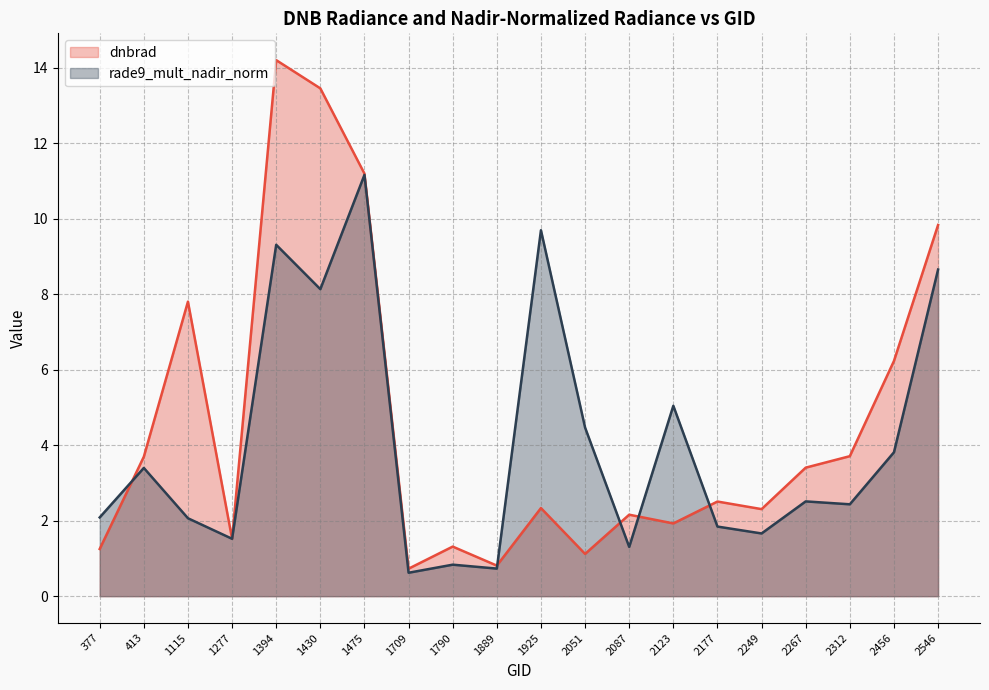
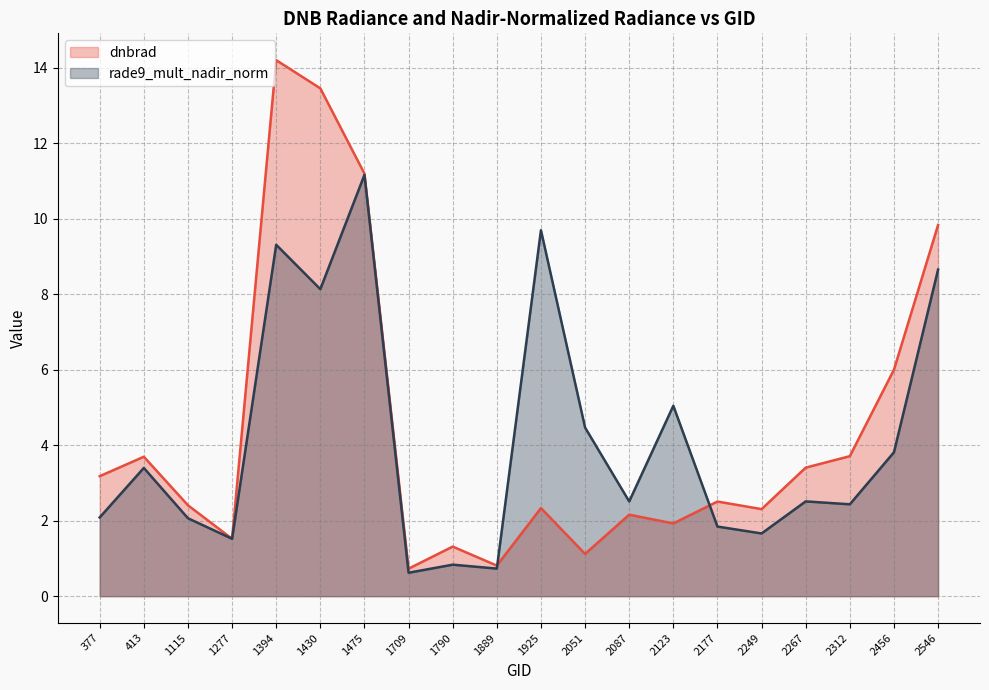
dnbrad, 377: 1.3 -> 3.2
dnbrad, 1115: 7.8 -> 2.4
rade9_mult_nadir_norm, 2087: 1.3 -> 2.5
dnbrad, 2456: 6.2 -> 6.0
